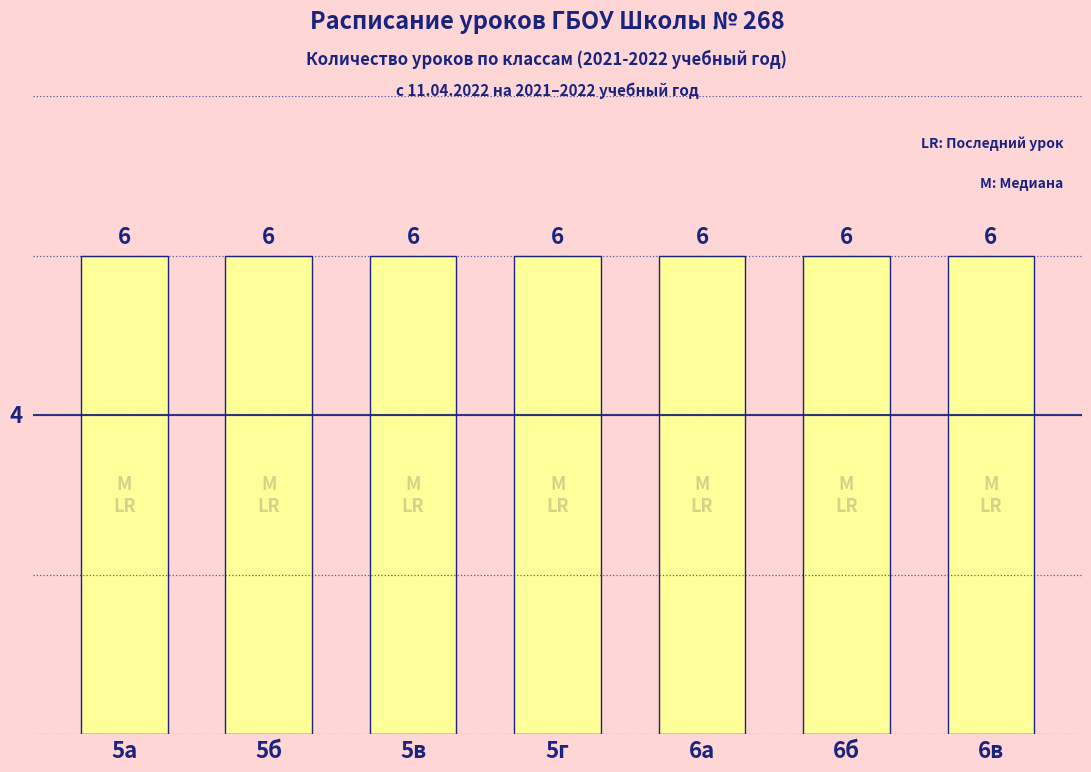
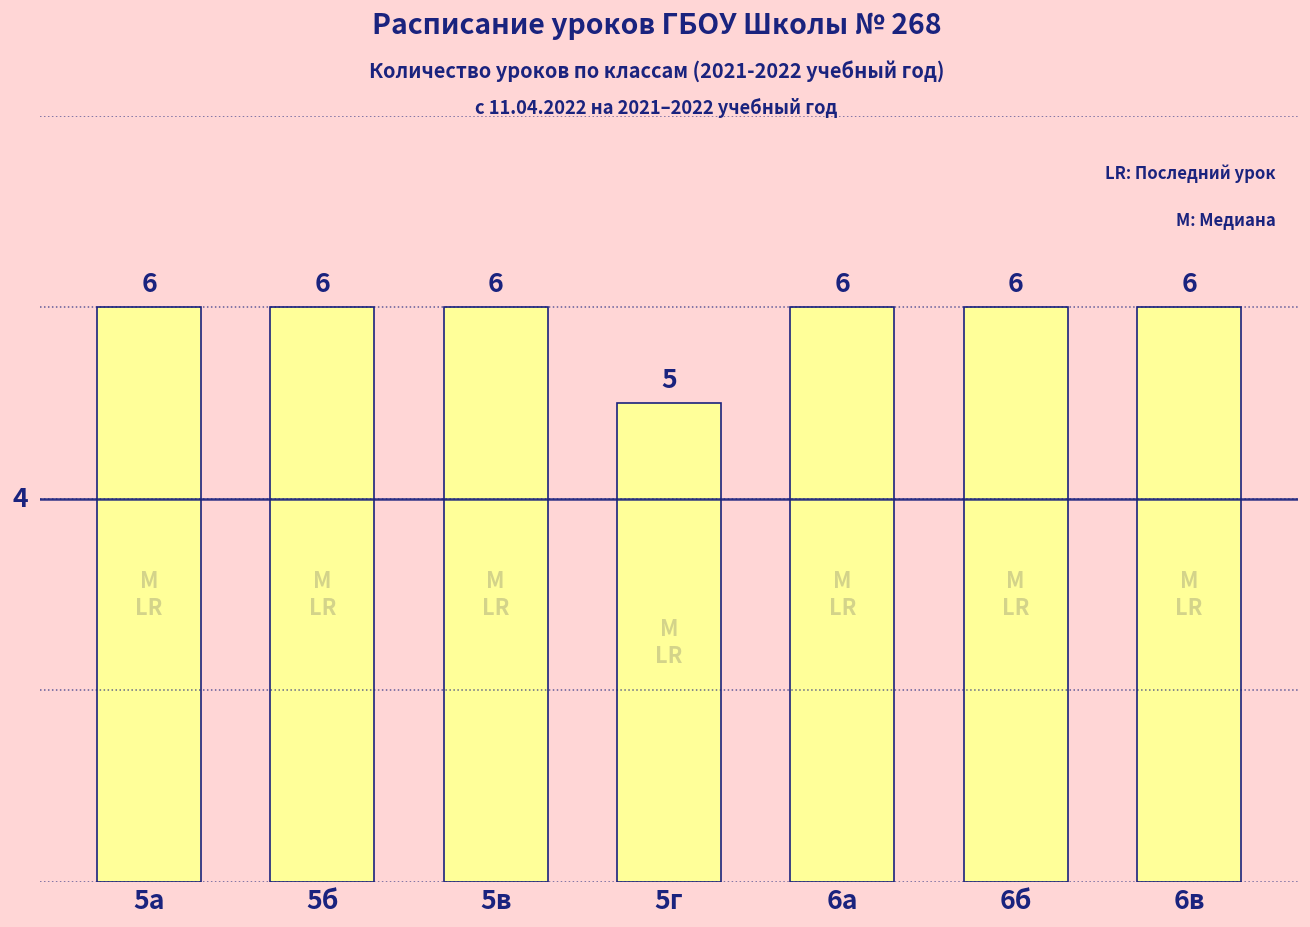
5г: 6 -> 5
